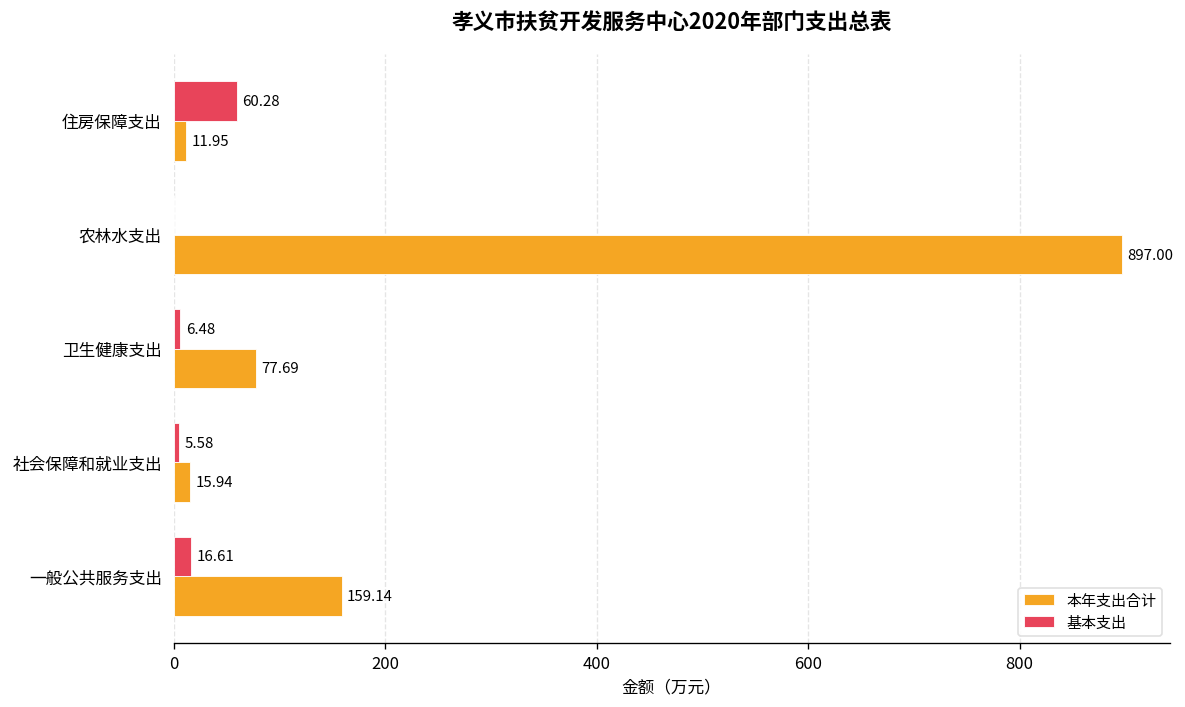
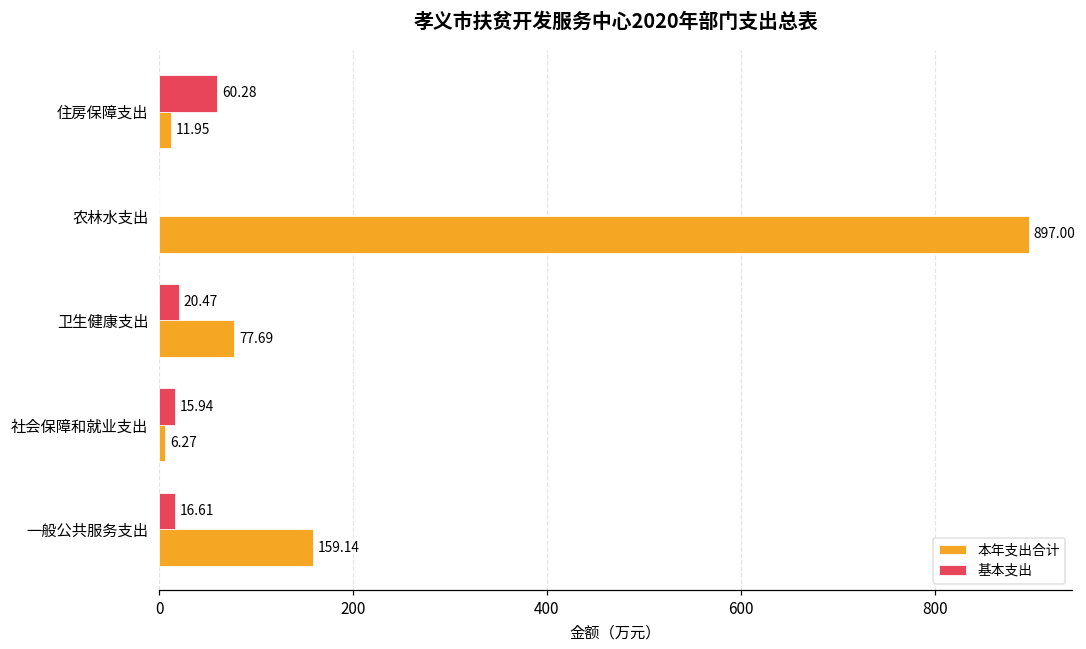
基本支出, 卫生健康支出: 6.48 -> 20.47
基本支出, 社会保障和就业支出: 5.58 -> 15.94
本年支出合计, 社会保障和就业支出: 15.94 -> 6.27
